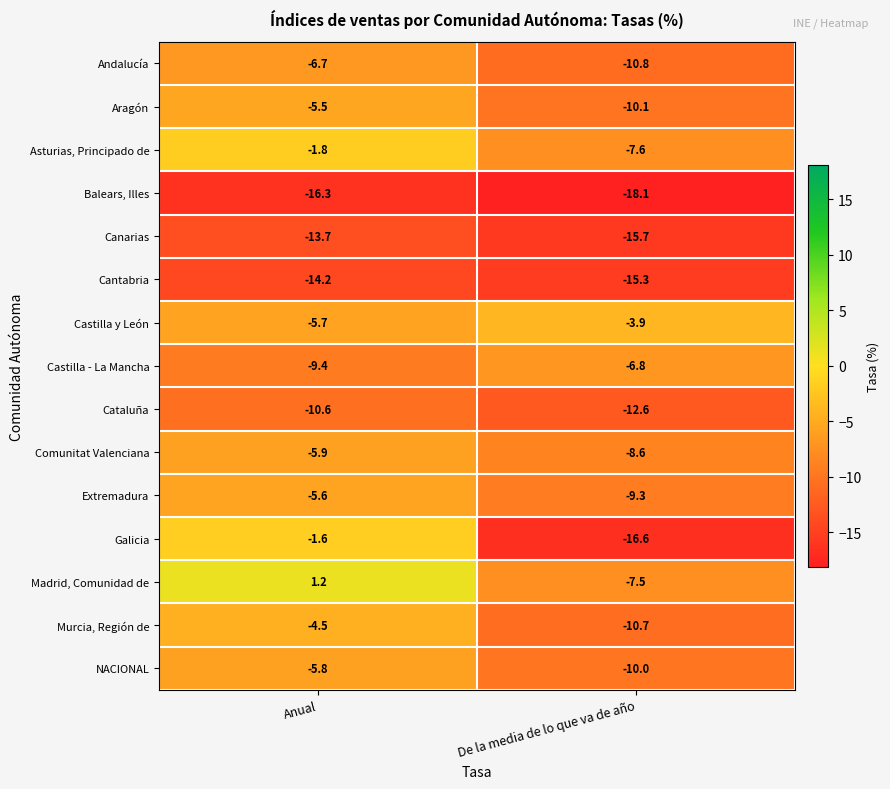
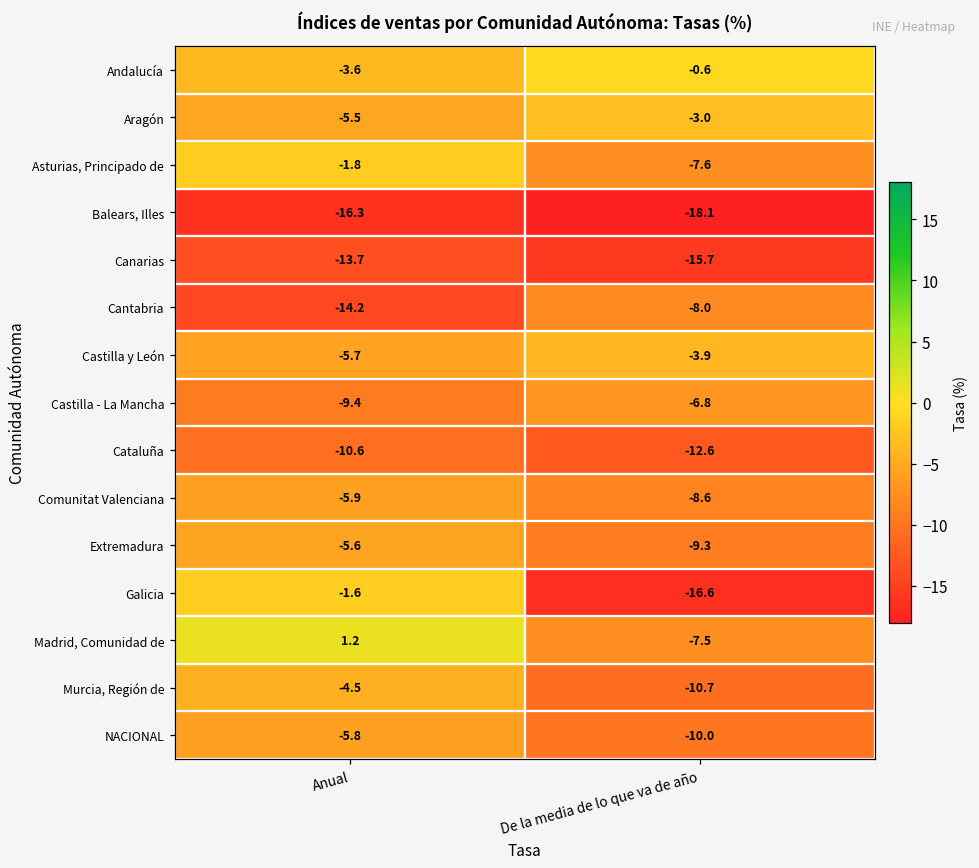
Andalucía, Anual: -6.7 -> -3.6
Andalucía, De la media de lo que va de año: -10.8 -> -0.6
Aragón, De la media de lo que va de año: -10.1 -> -3.0
Cantabria, De la media de lo que va de año: -15.3 -> -8.0
